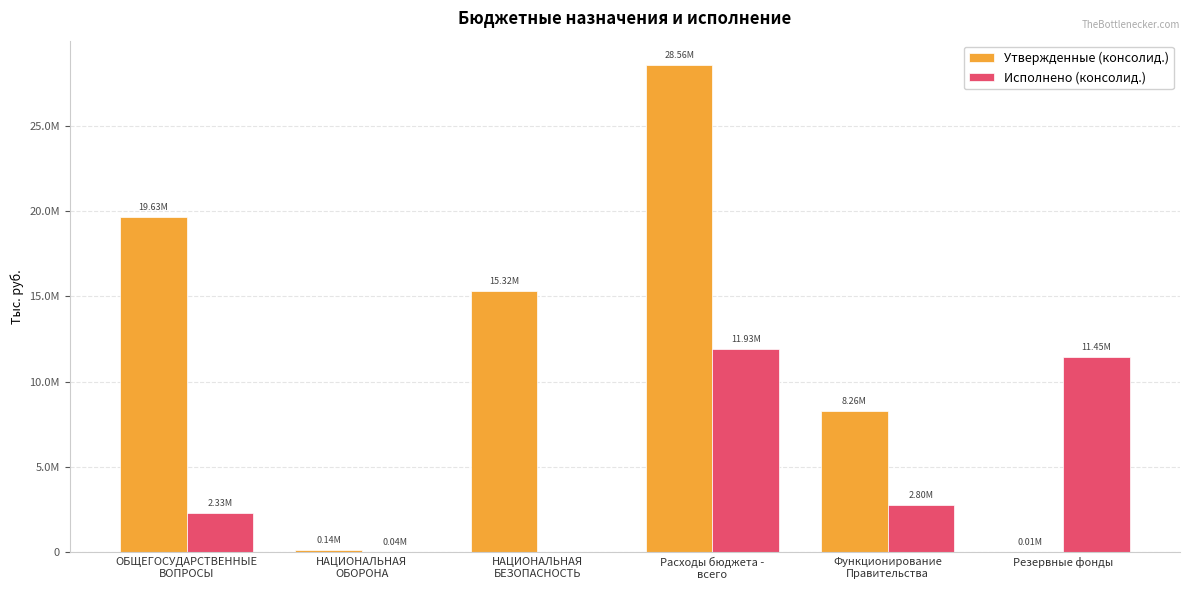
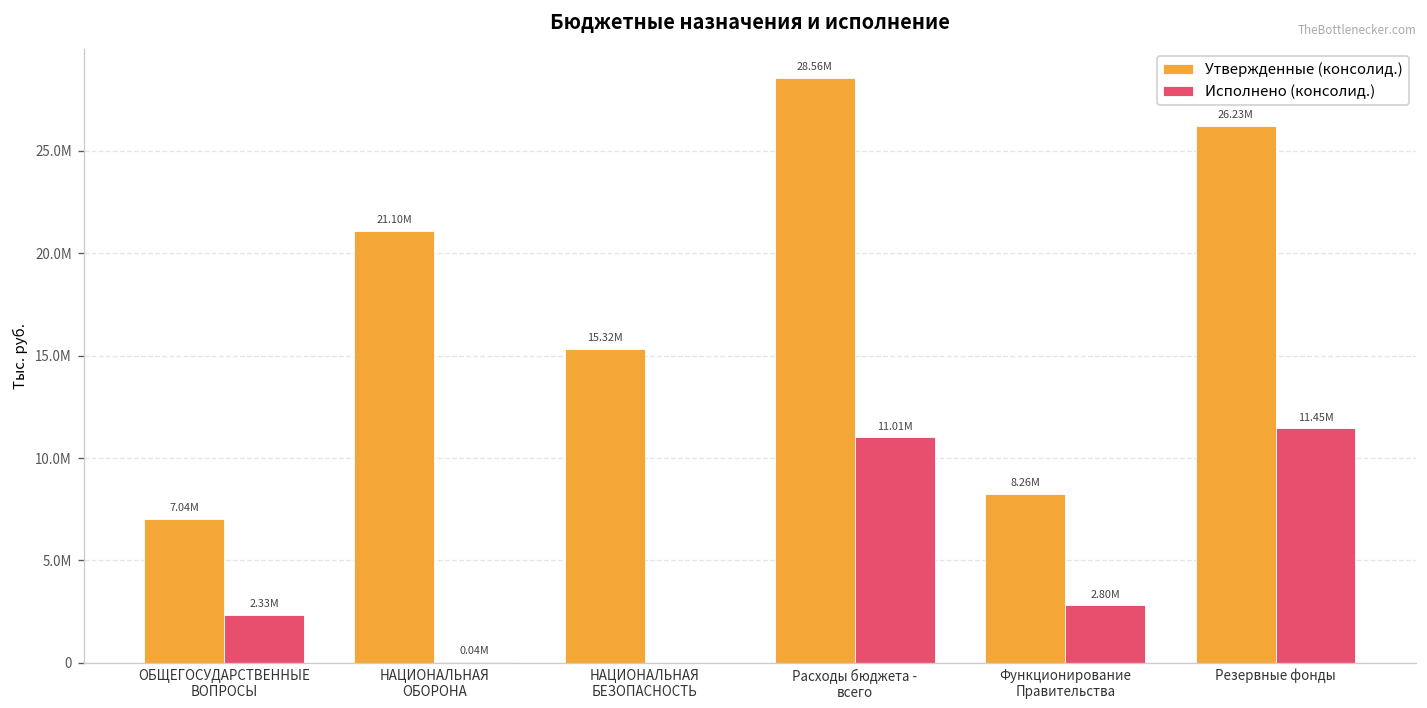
Утвержденные (консолид.), ОБЩЕГОСУДАРСТВЕННЫЕ ВОПРОСЫ: 19.63M -> 7.04M
Утвержденные (консолид.), НАЦИОНАЛЬНАЯ ОБОРОНА: 0.14M -> 21.10M
Исполнено (консолид.), Расходы бюджета - всего: 11.93M -> 11.01M
Утвержденные (консолид.), Резервные фонды: 0.01M -> 26.23M
